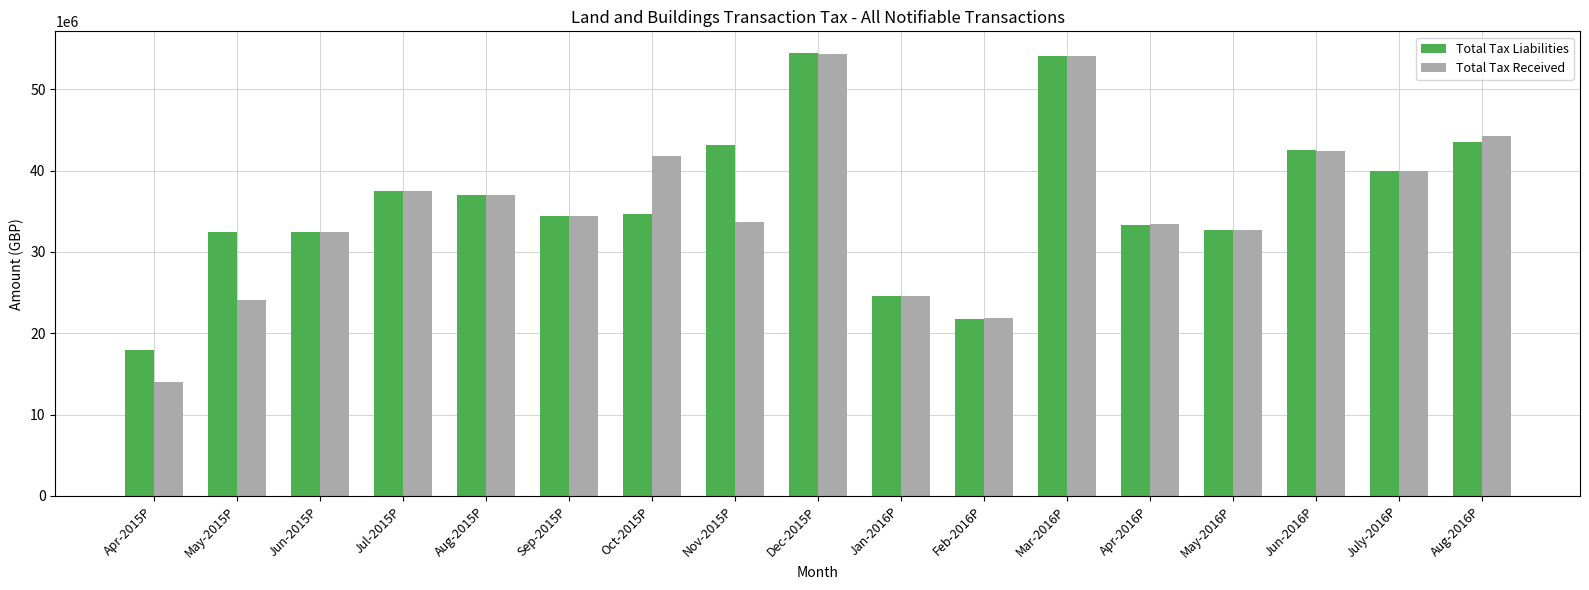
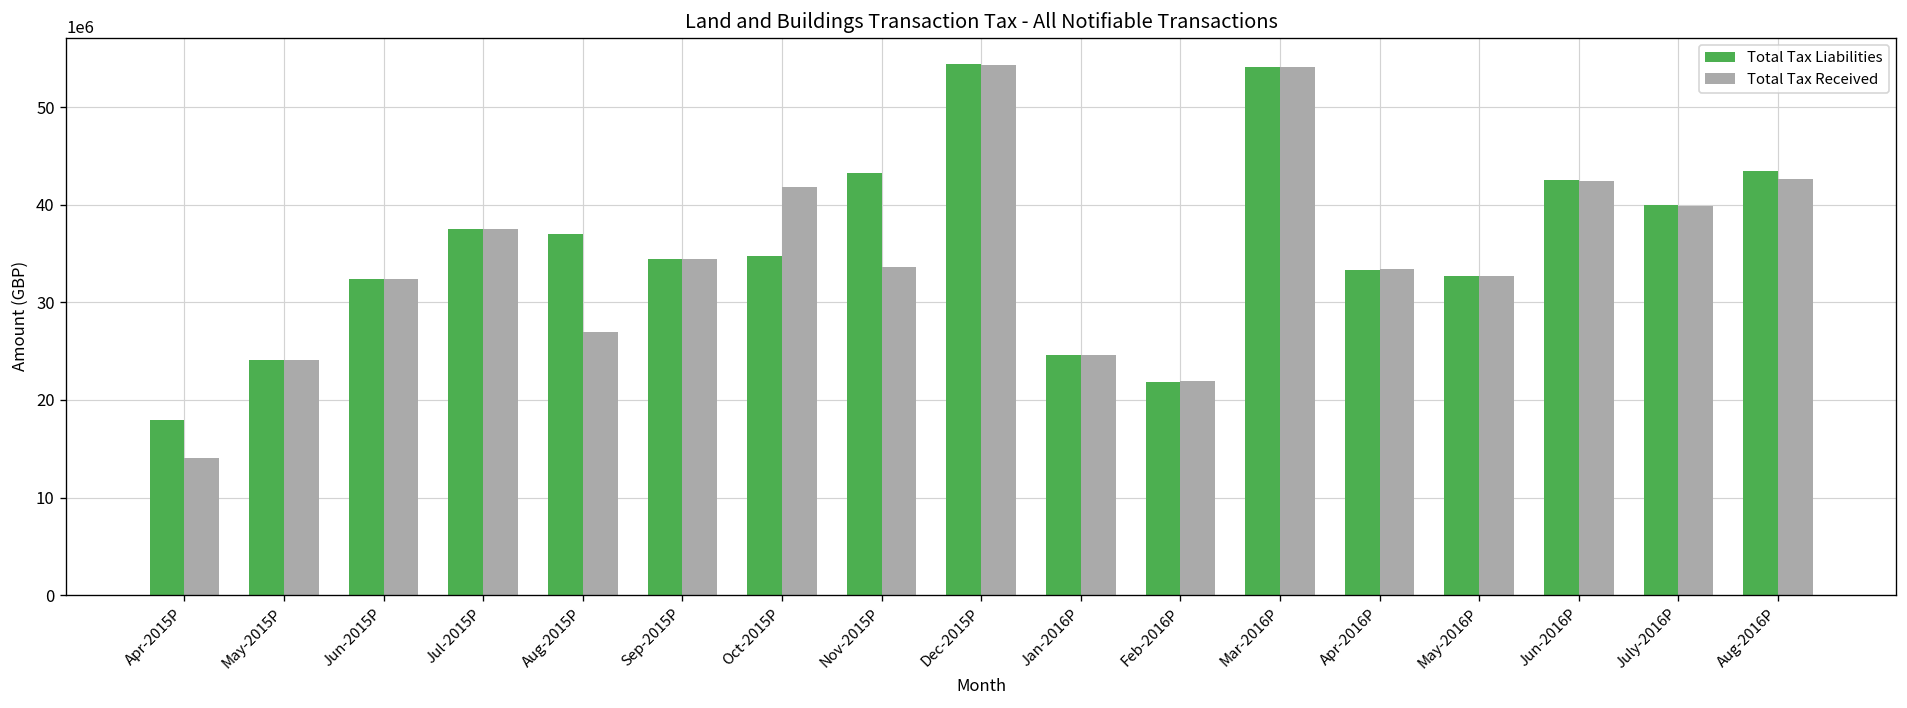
Total Tax Liabilities, May-2015P: 32000000 -> 24000000
Total Tax Received, Aug-2015P: 37000000 -> 27000000
Total Tax Received, Aug-2016P: 44000000 -> 43000000
